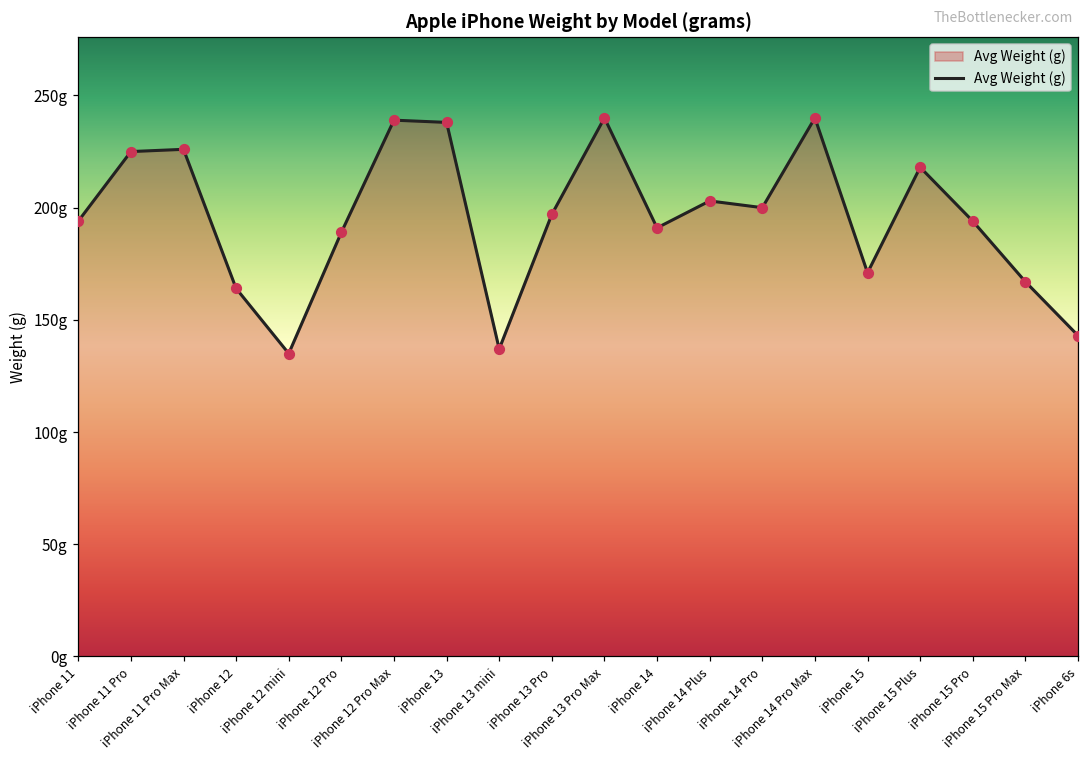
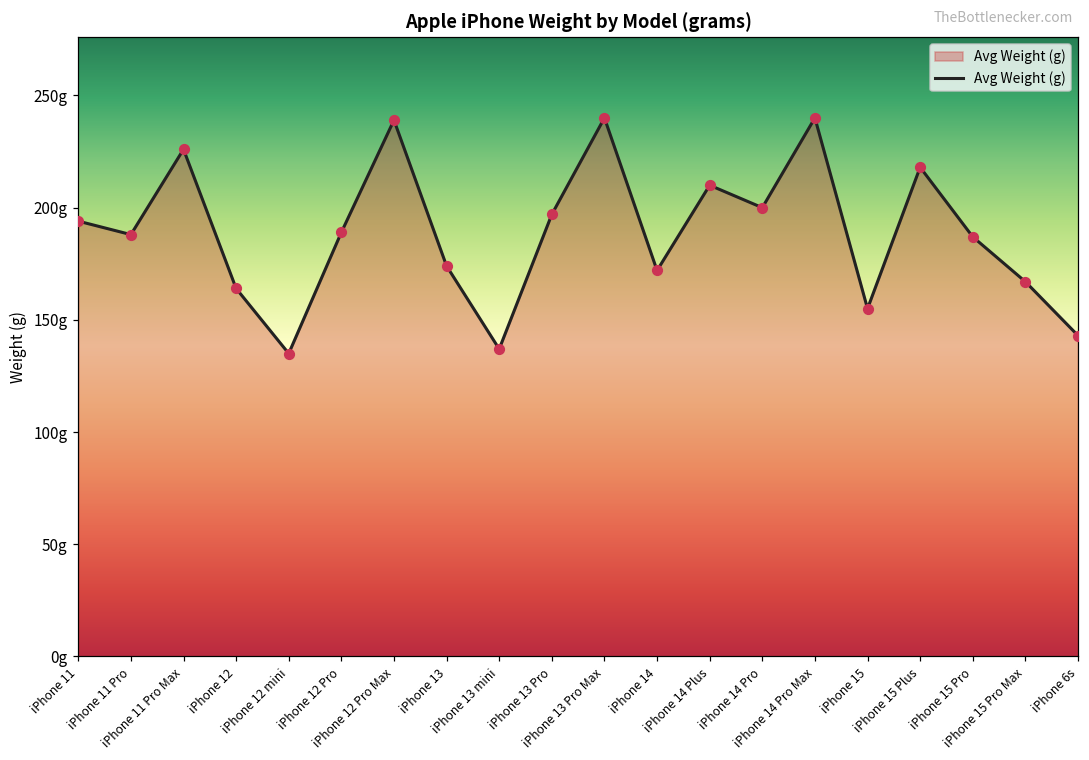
iPhone 11 Pro: 225g -> 188g
iPhone 13: 238g -> 174g
iPhone 14: 191g -> 172g
iPhone 14 Plus: 203g -> 210g
iPhone 15: 171g -> 155g
iPhone 15 Pro: 194g -> 187g
